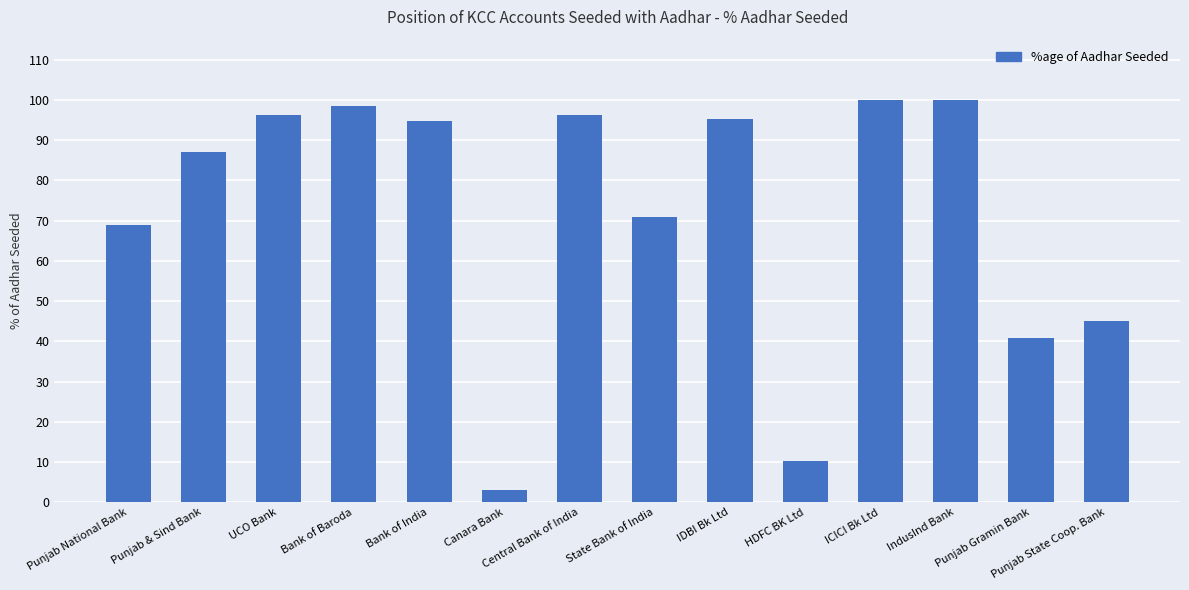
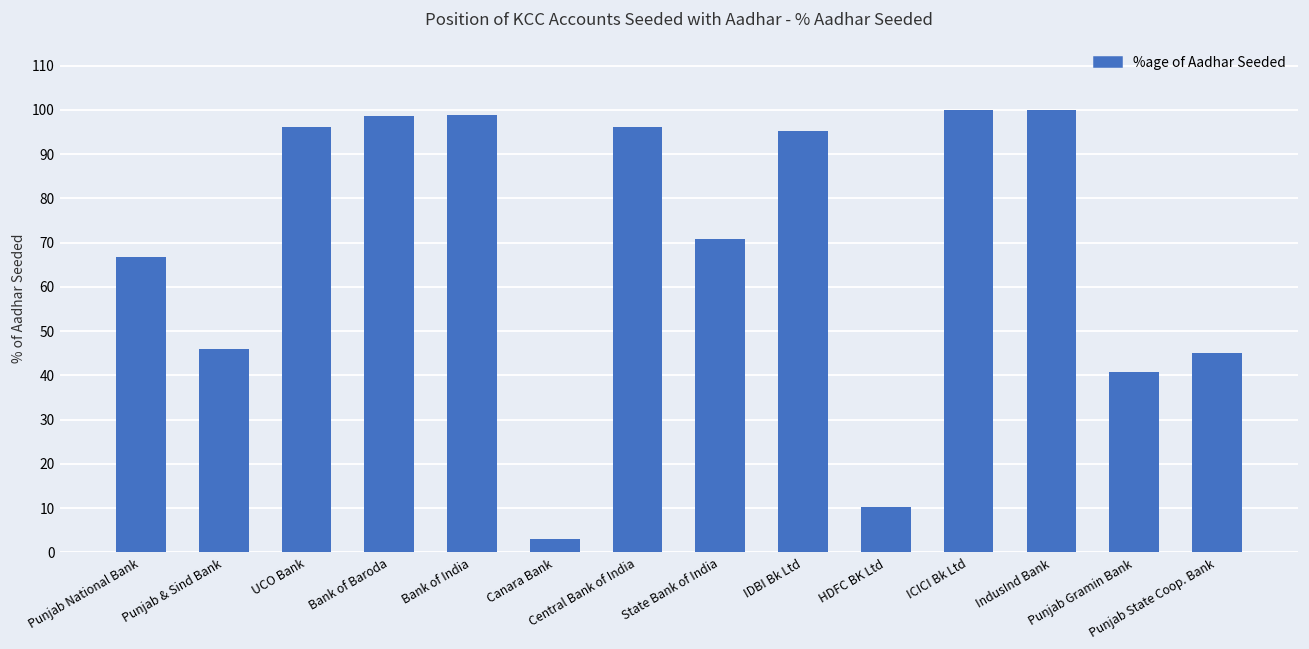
Punjab National Bank: 69 -> 67
Punjab & Sind Bank: 87 -> 46
Bank of India: 95 -> 99
